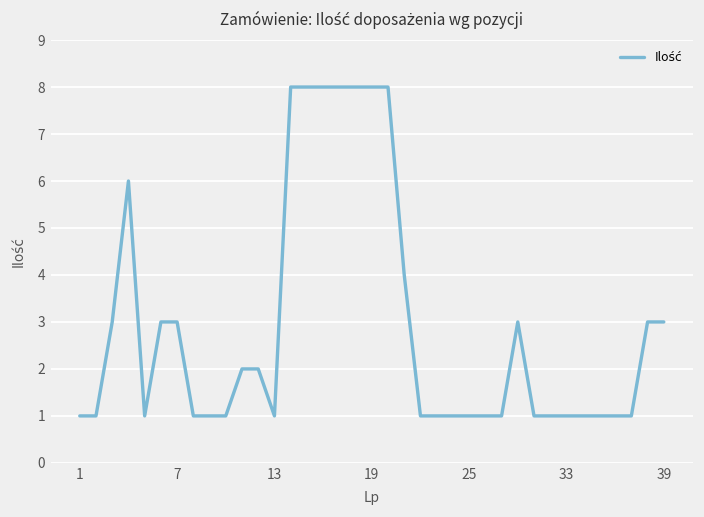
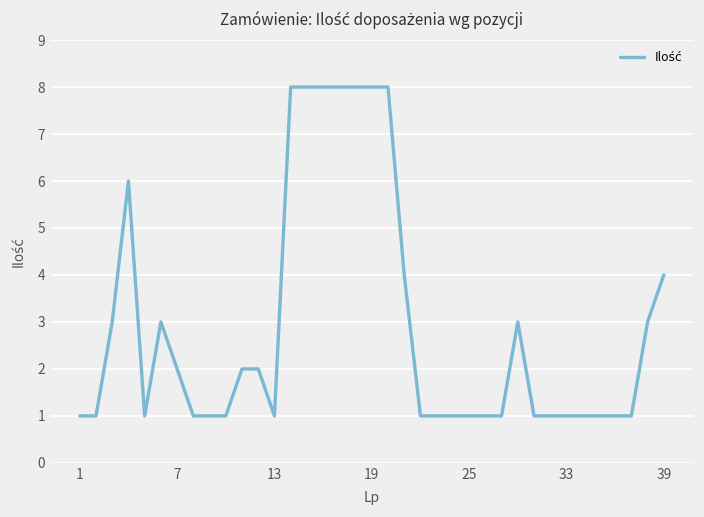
7: 3 -> 2
39: 3 -> 4
